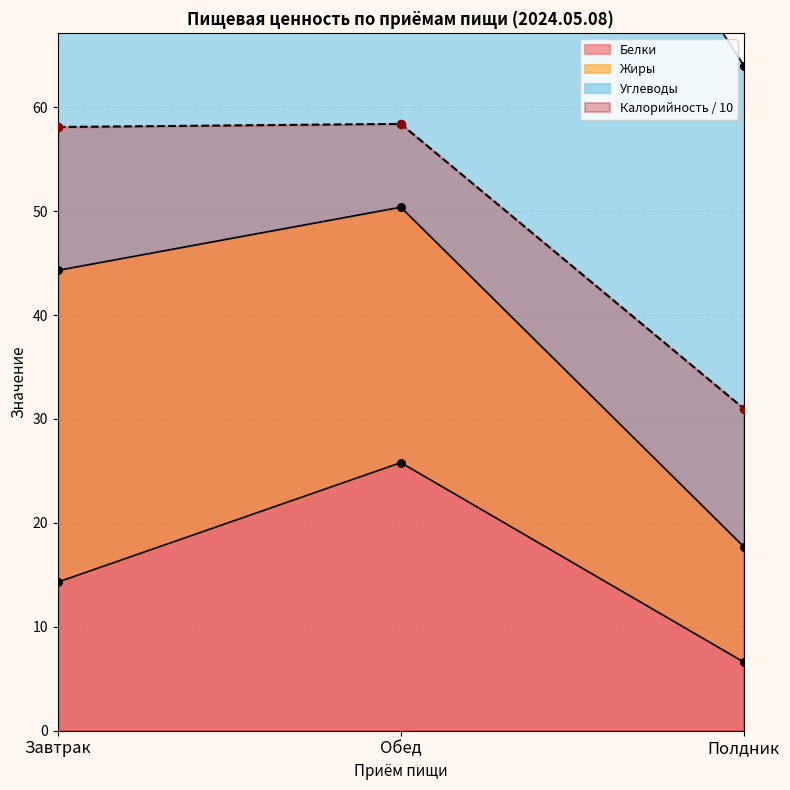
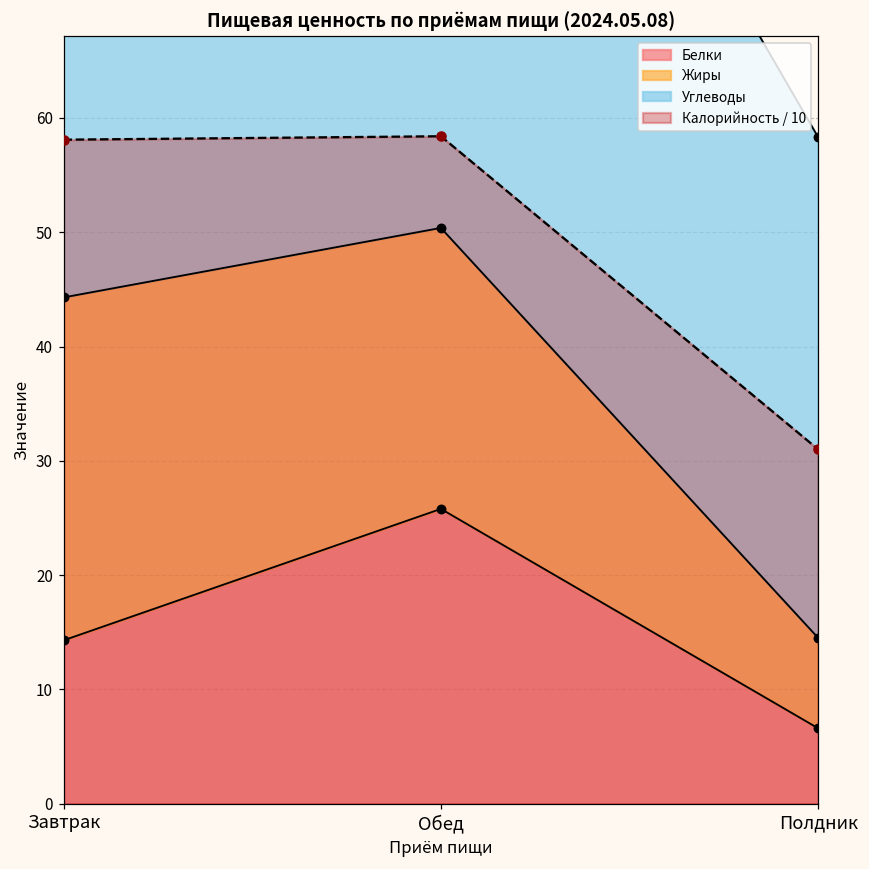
Жиры, Полдник: 11.1 -> 7.9
Углеводы, Полдник: 46.3 -> 43.8
